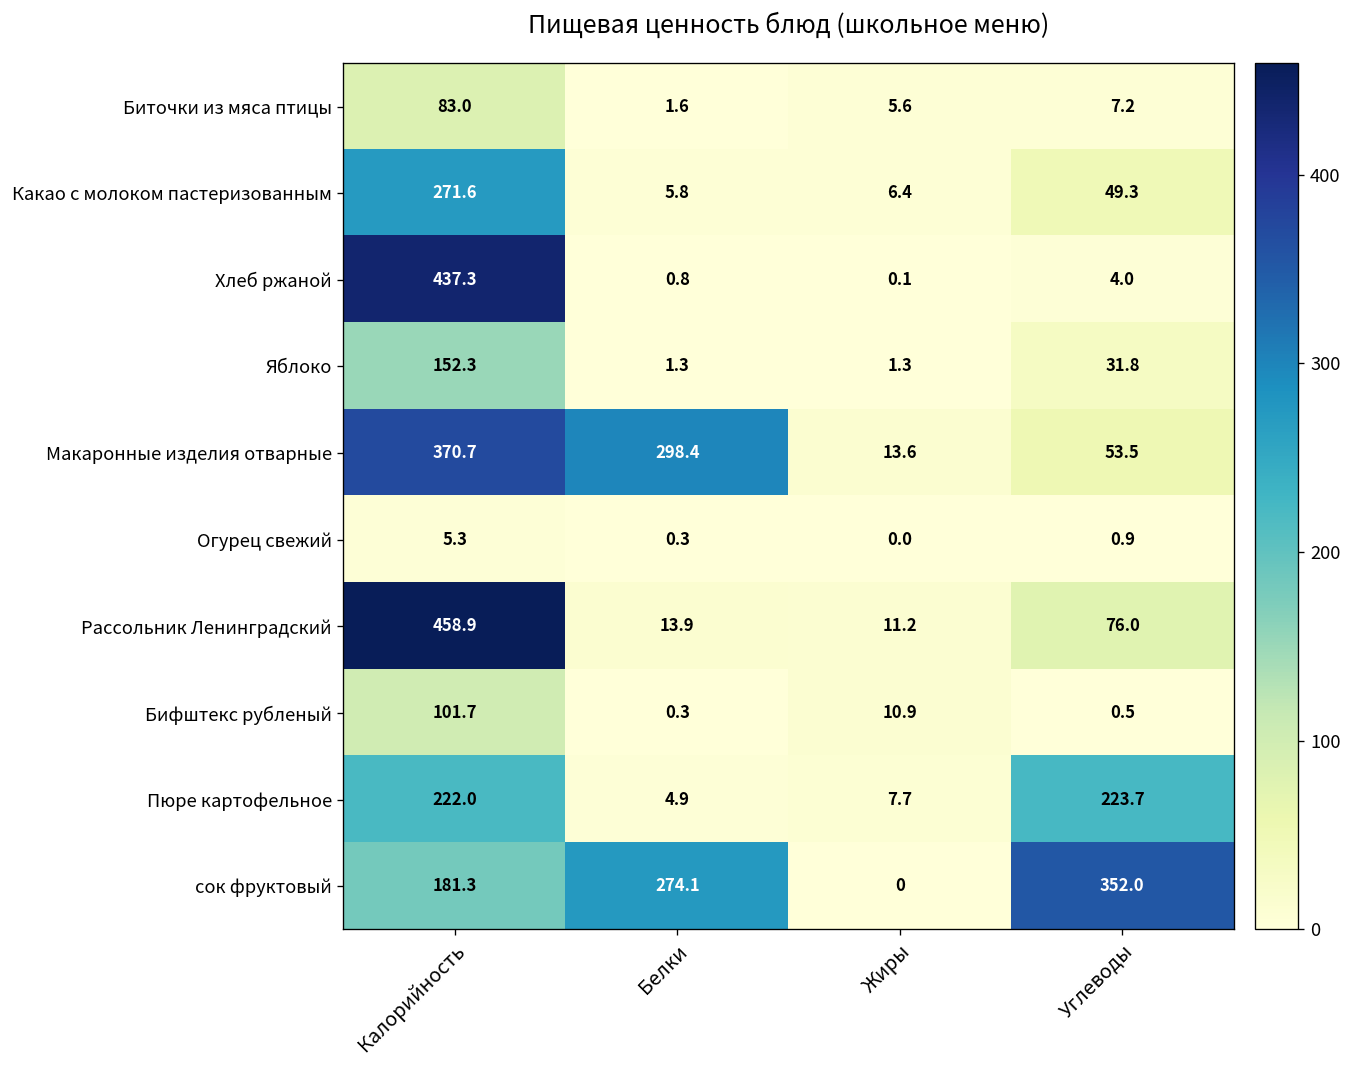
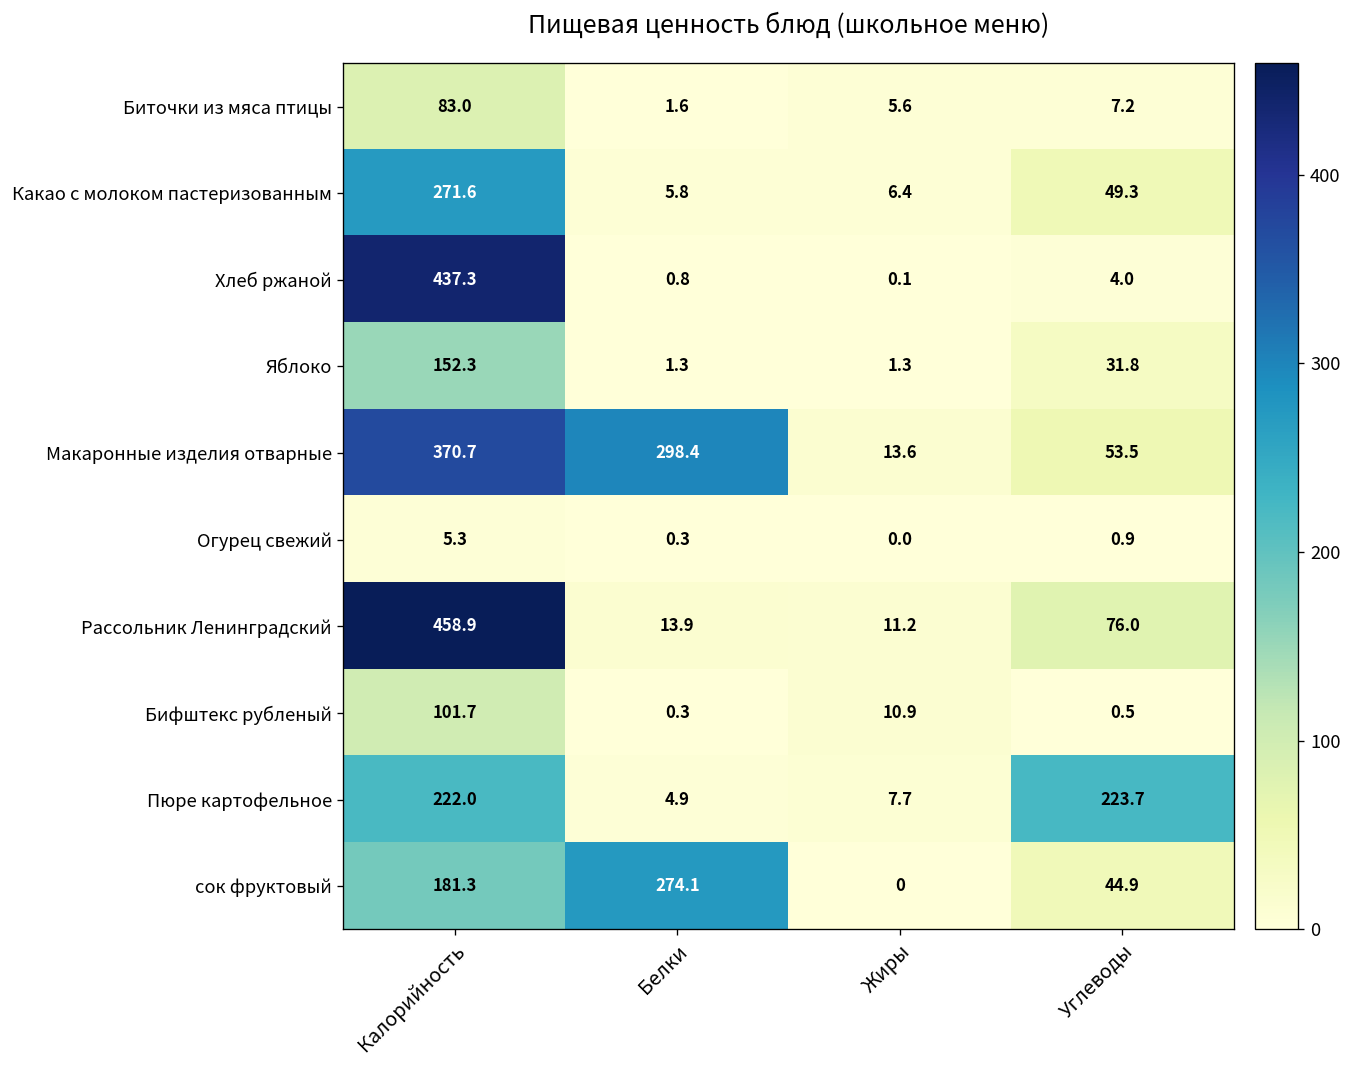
сок фруктовый, Углеводы: 352.0 -> 44.9
